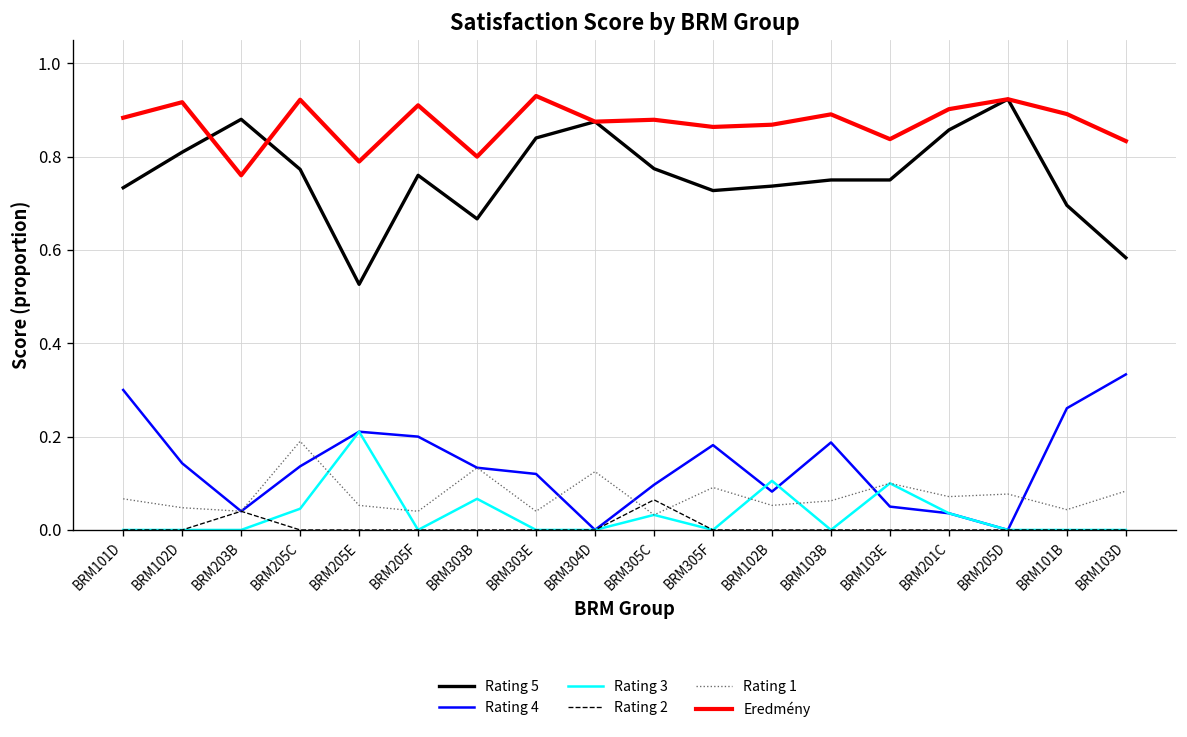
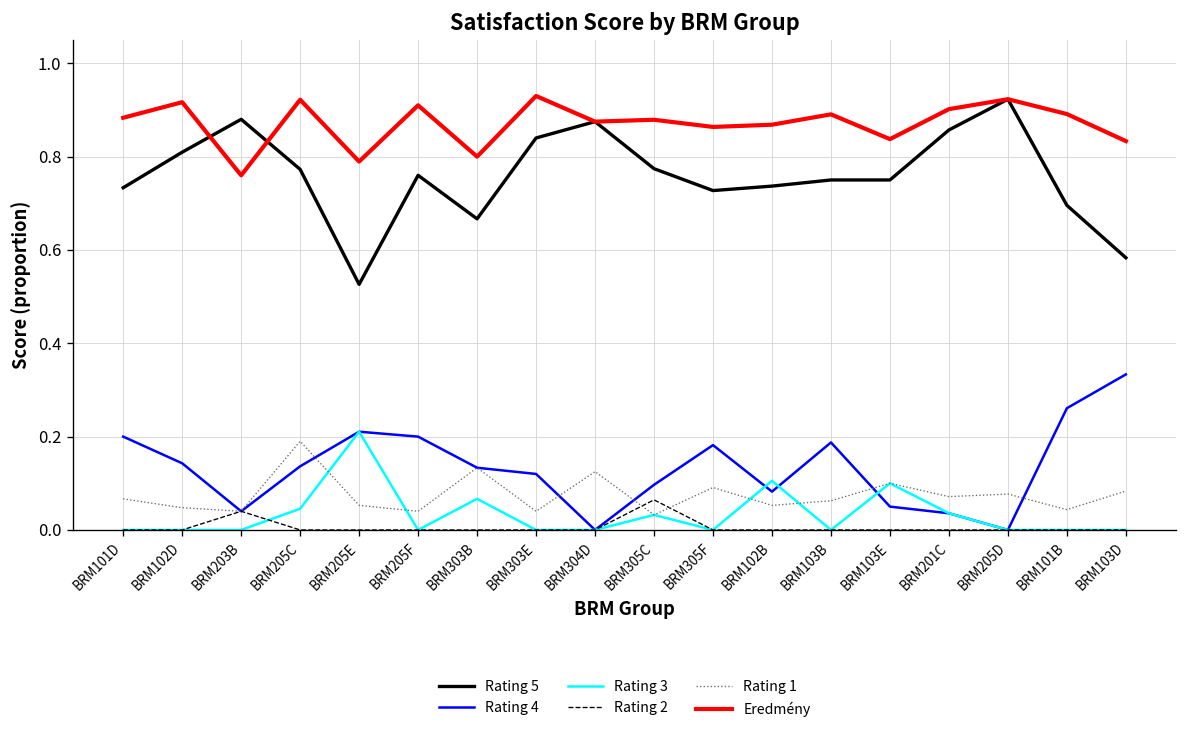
Rating 4, BRM101D: 0.3 -> 0.2
